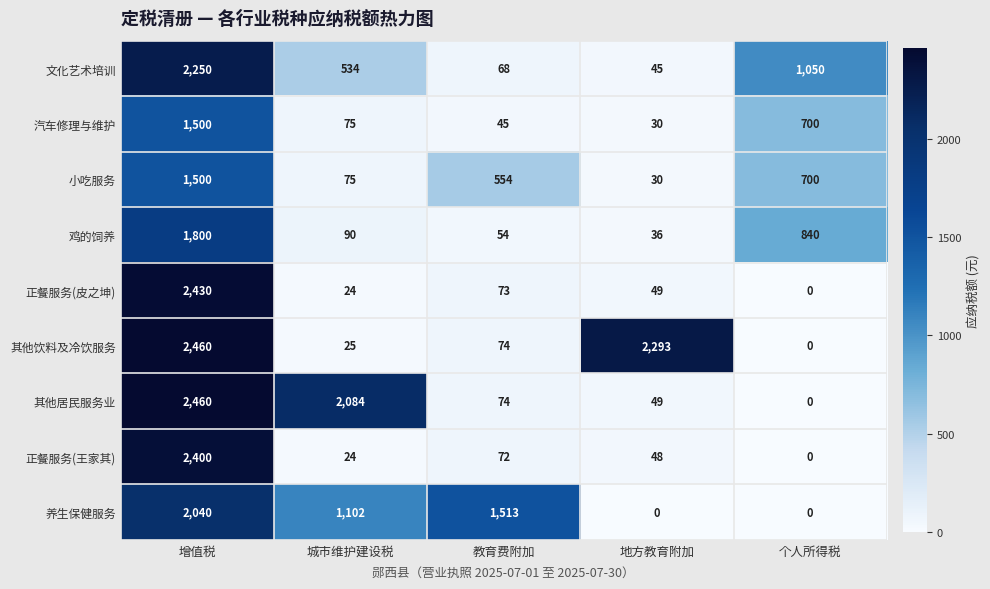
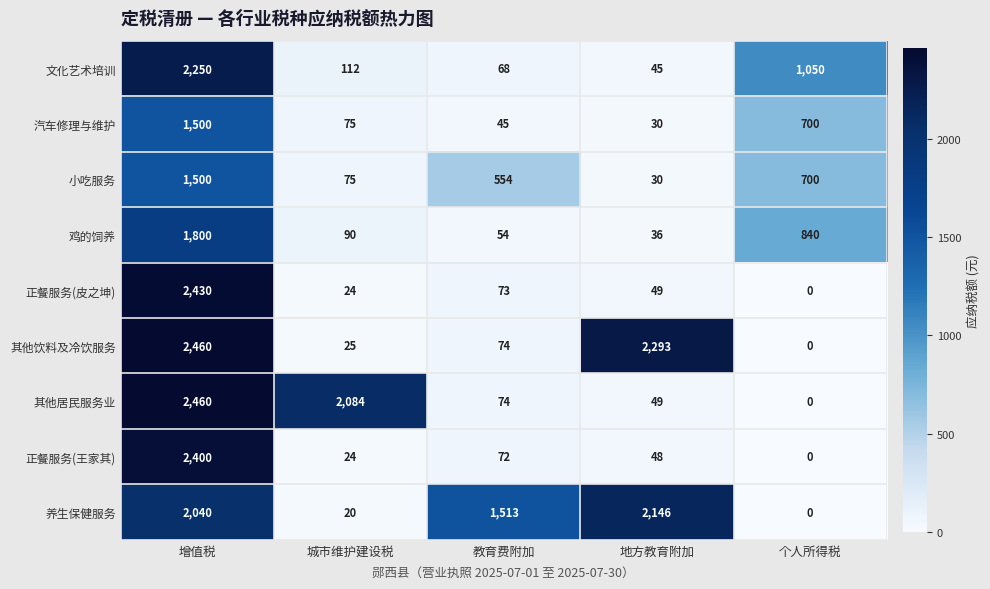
文化艺术培训, 城市维护建设税: 534 -> 112
养生保健服务, 城市维护建设税: 1,102 -> 20
养生保健服务, 地方教育附加: 0 -> 2,146
